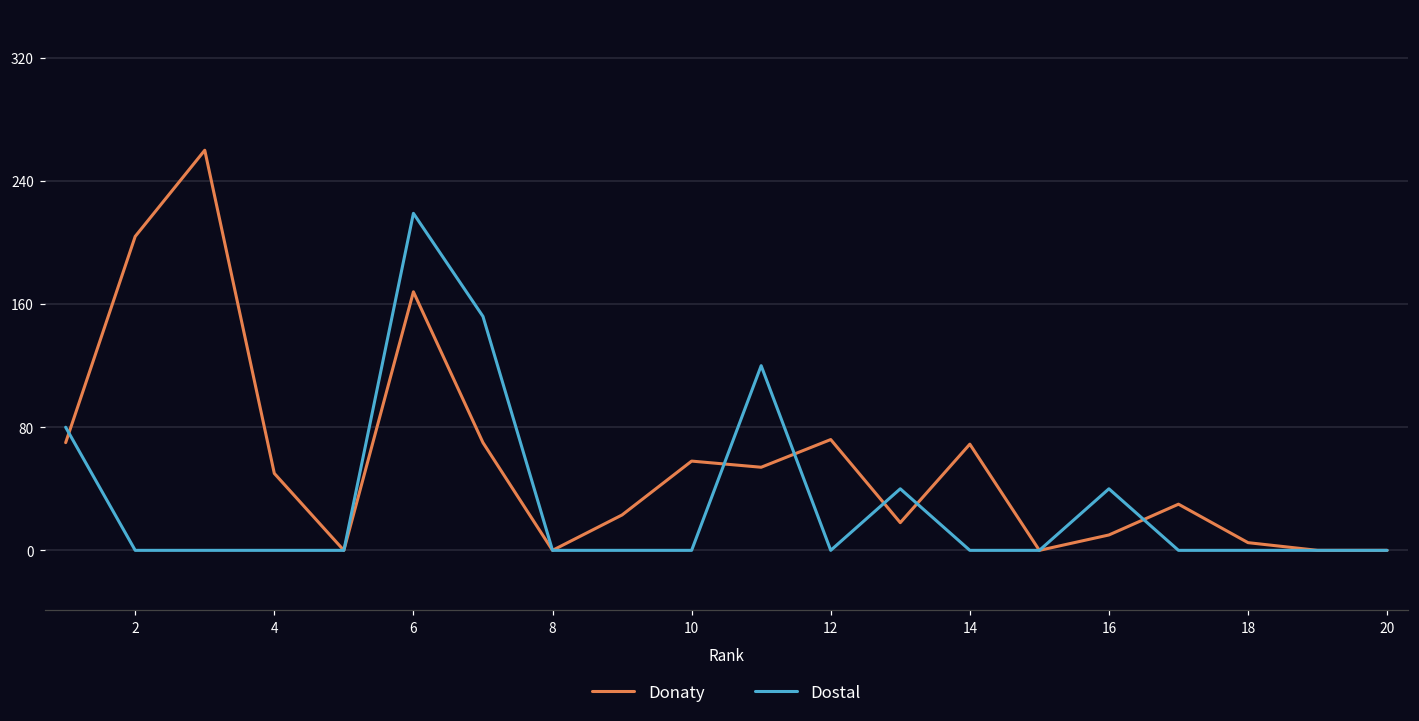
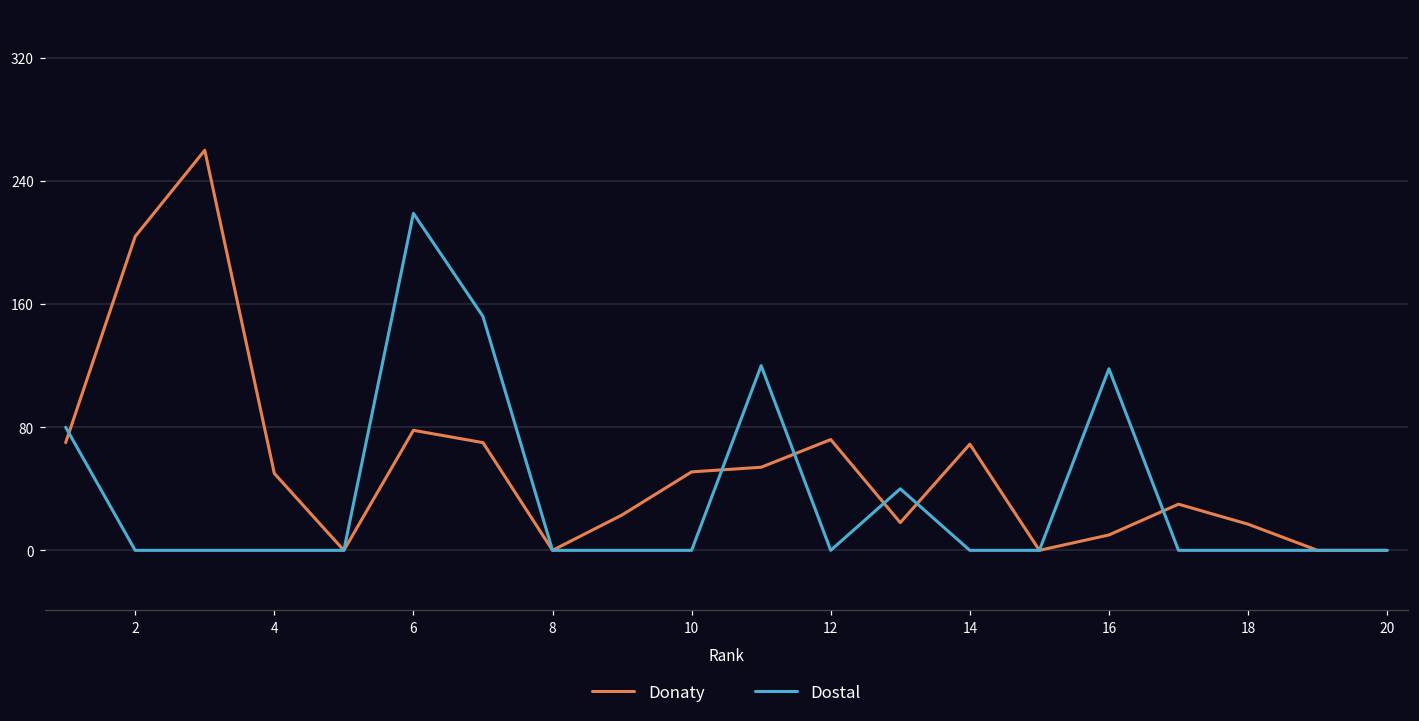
Donaty, 6: 168 -> 78
Donaty, 10: 58 -> 51
Dostal, 16: 40 -> 118
Donaty, 18: 5 -> 17
